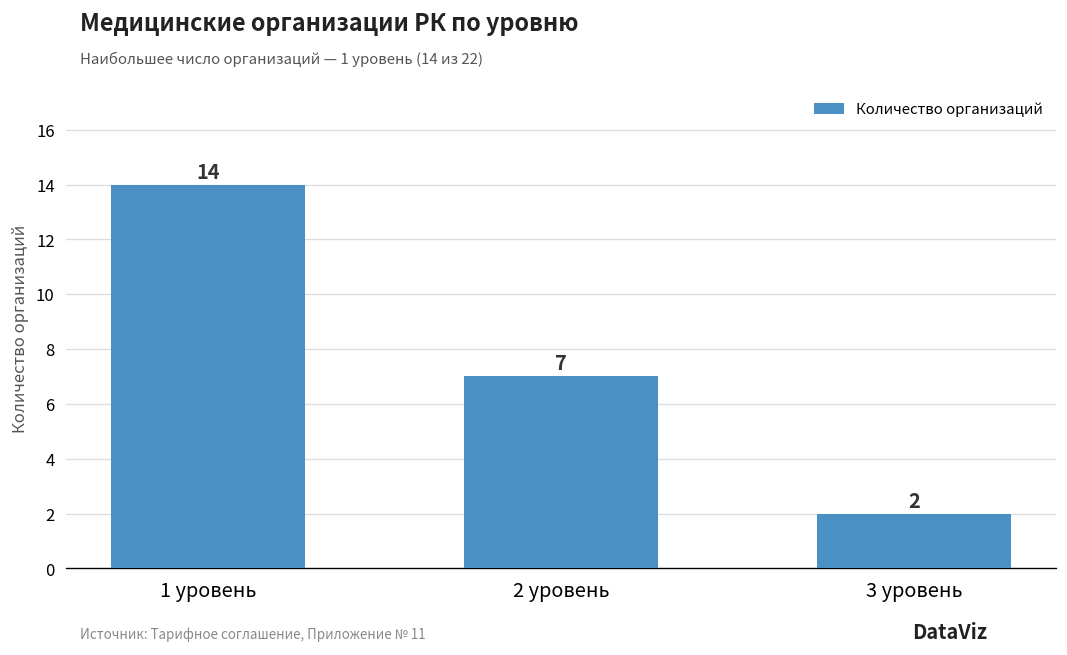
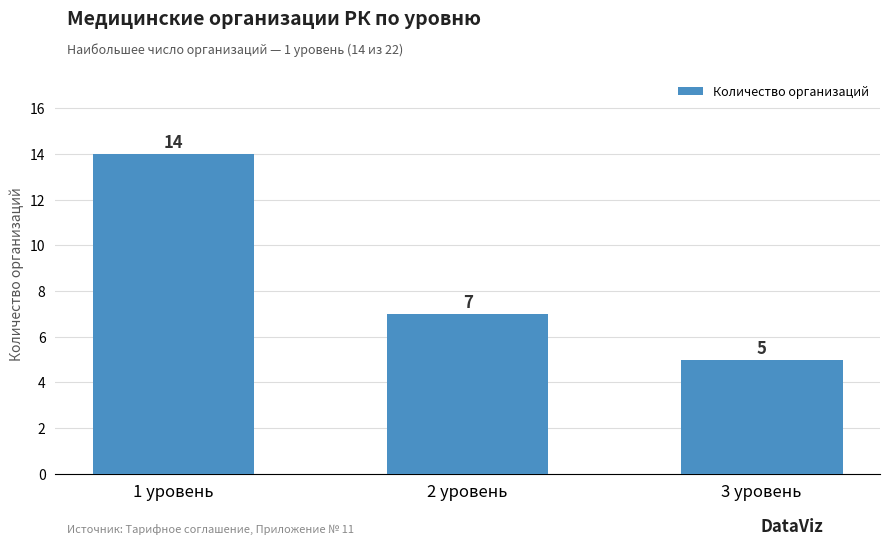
3 уровень: 2 -> 5
